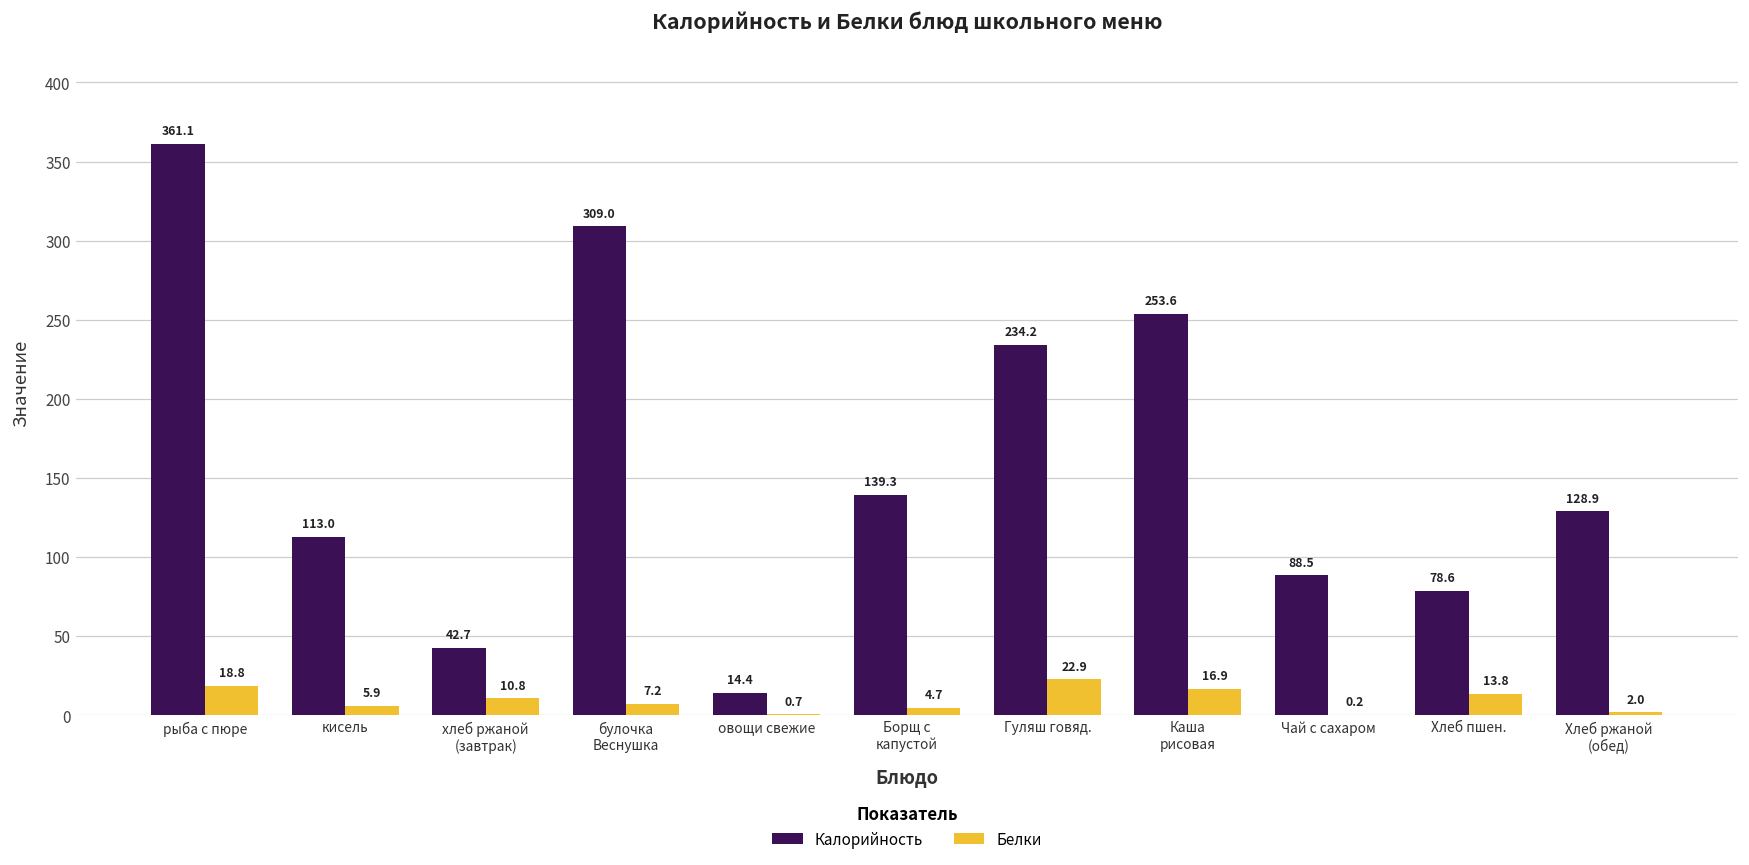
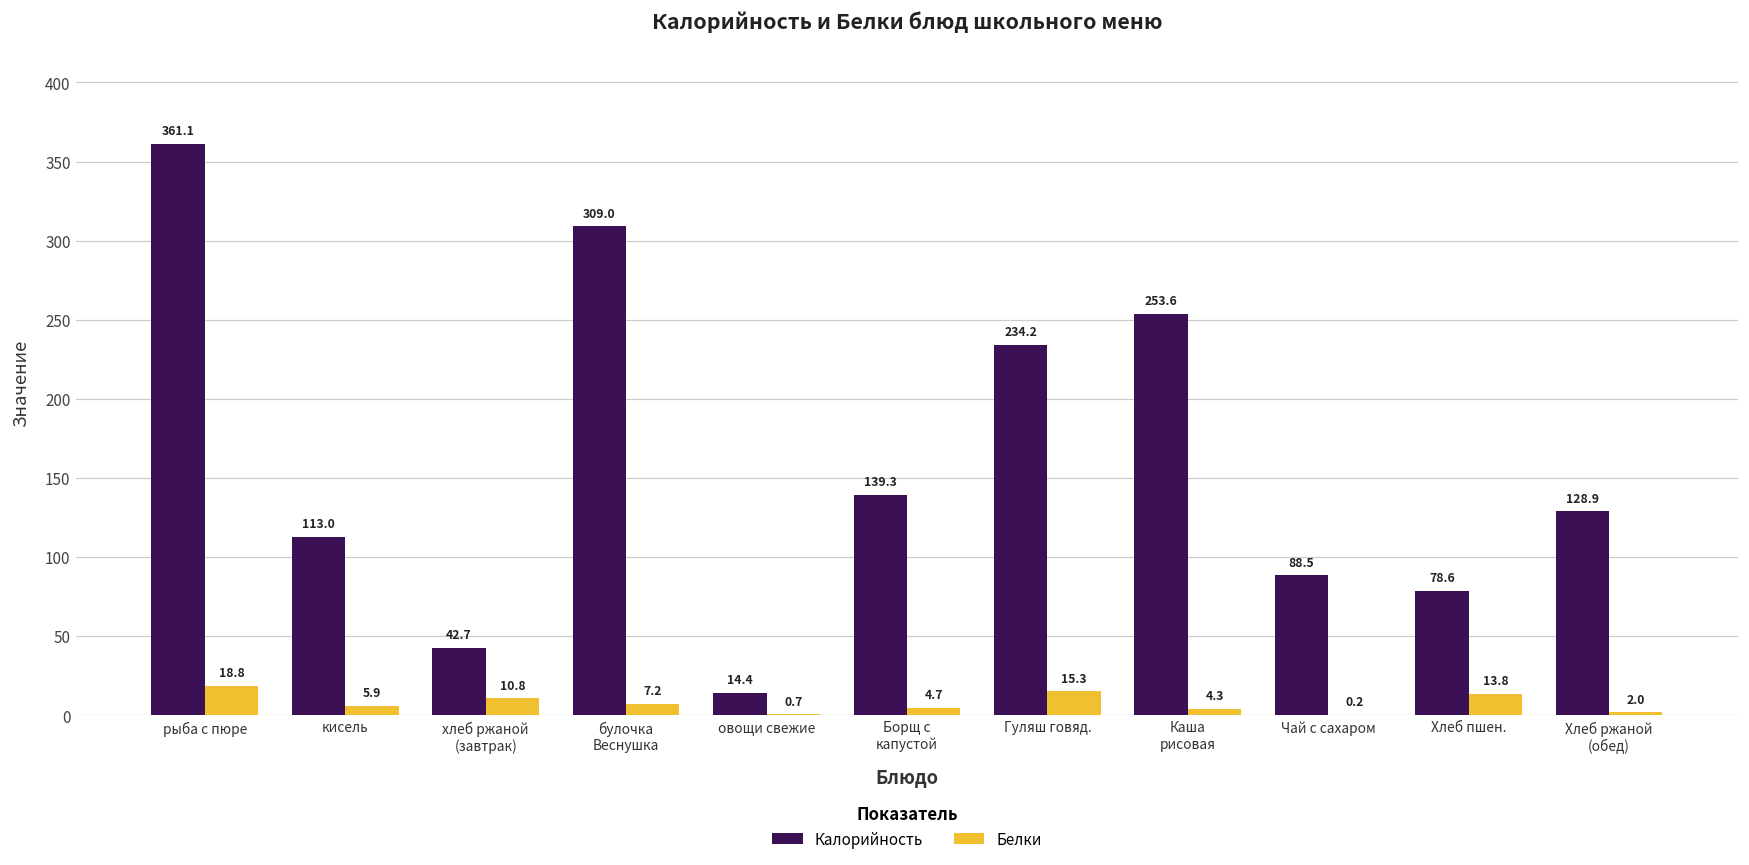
Белки, Гуляш говяд.: 22.9 -> 15.3
Белки, Каша рисовая: 16.9 -> 4.3
